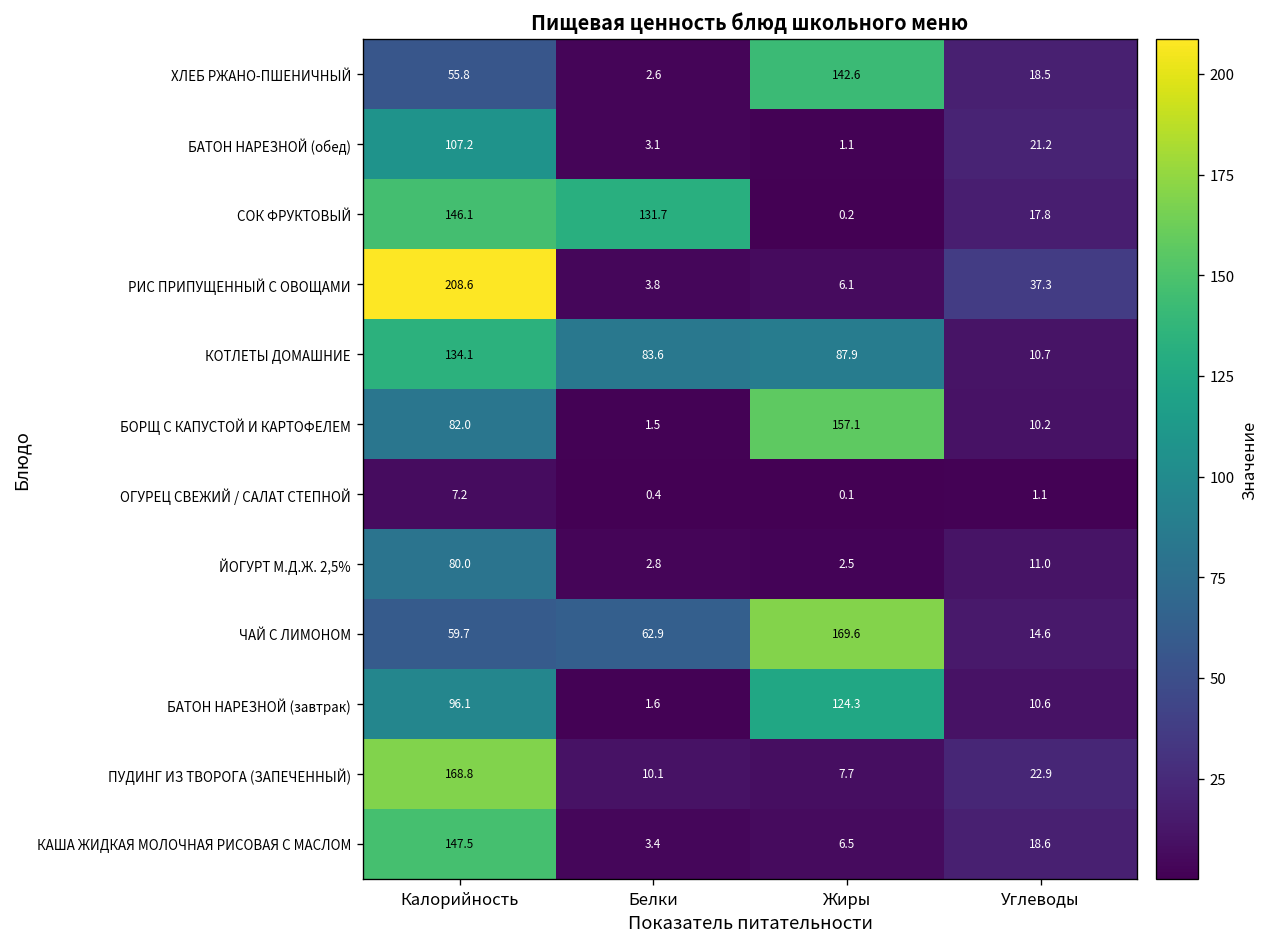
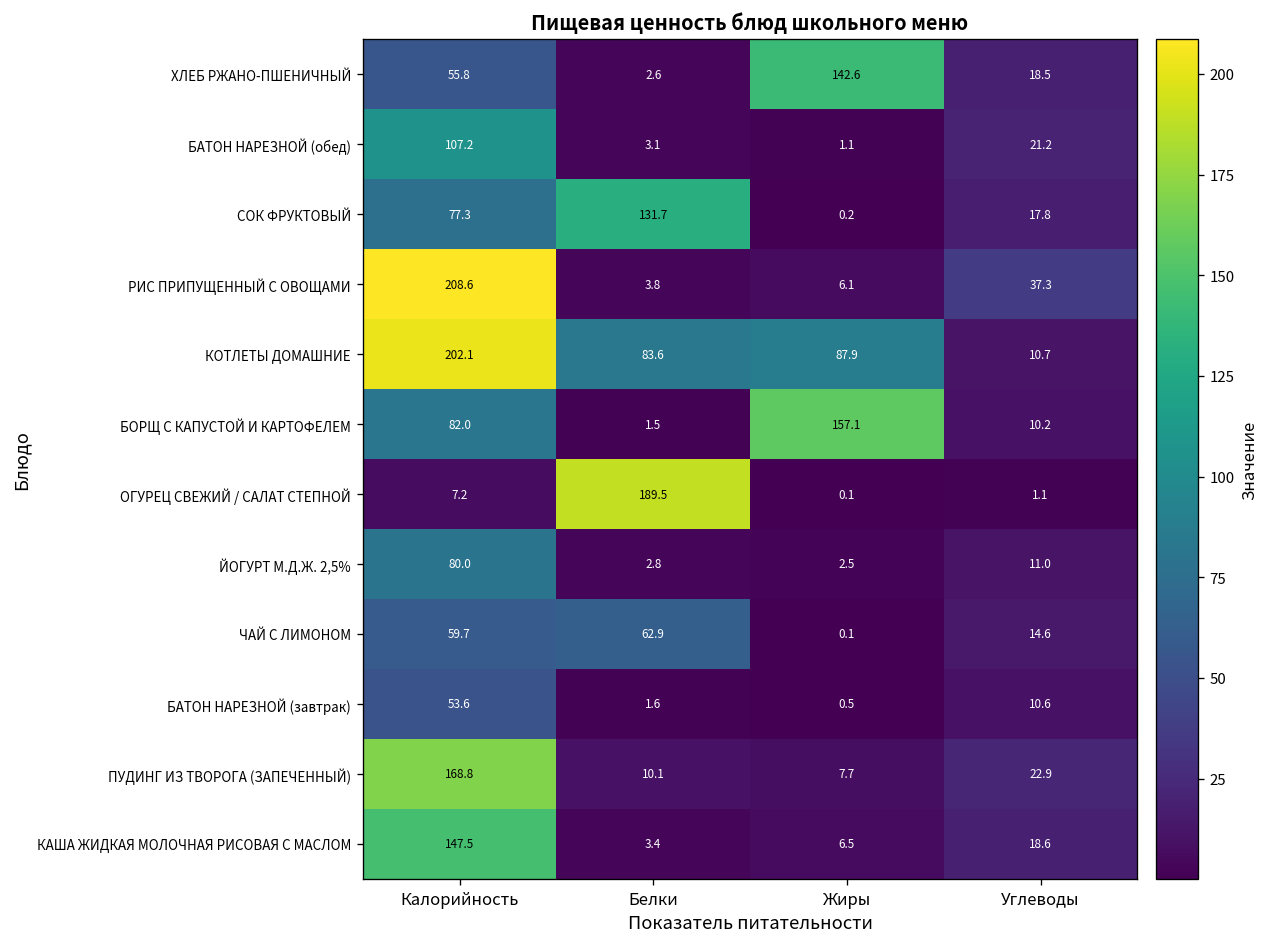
СОК ФРУКТОВЫЙ, Калорийность: 146.1 -> 77.3
КОТЛЕТЫ ДОМАШНИЕ, Калорийность: 134.1 -> 202.1
ОГУРЕЦ СВЕЖИЙ / САЛАТ СТЕПНОЙ, Белки: 0.4 -> 189.5
ЧАЙ С ЛИМОНОМ, Жиры: 169.6 -> 0.1
БАТОН НАРЕЗНОЙ (завтрак), Калорийность: 96.1 -> 53.6
БАТОН НАРЕЗНОЙ (завтрак), Жиры: 124.3 -> 0.5
